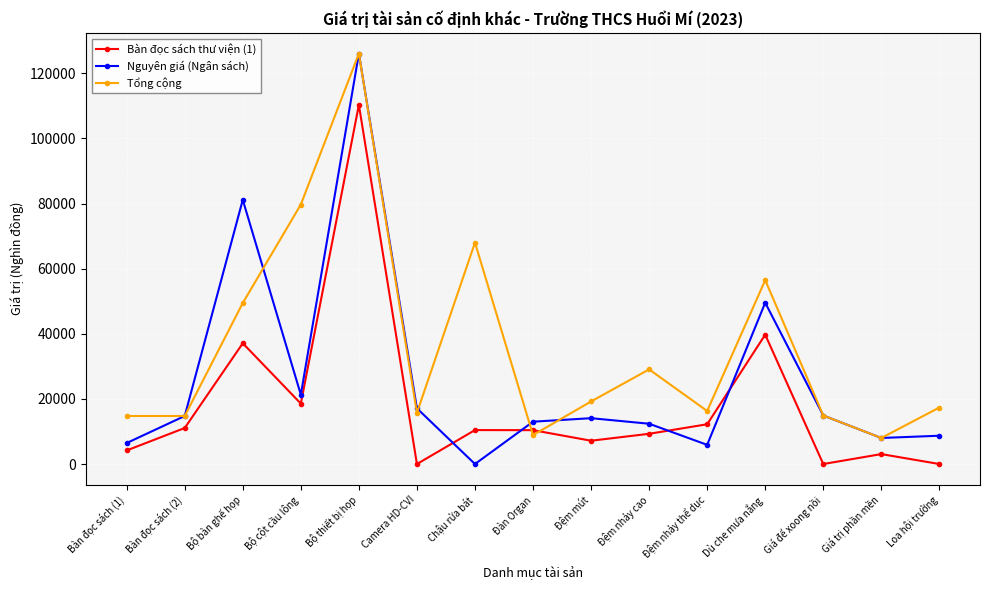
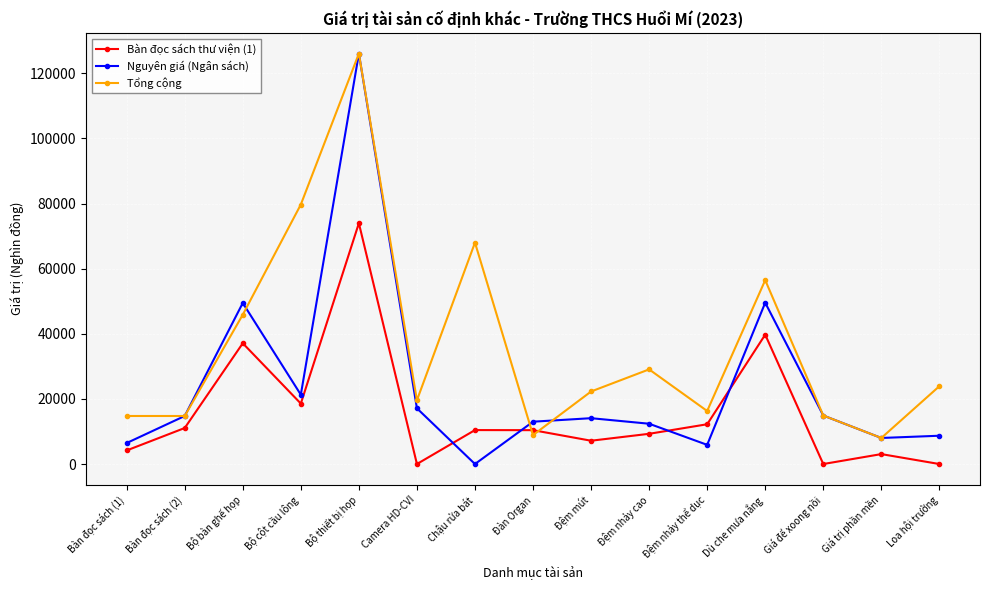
Nguyên giá (Ngân sách), Bộ bàn ghế họp: 81000 -> 49000
Tổng cộng, Bộ bàn ghế họp: 49000 -> 46000
Bàn đọc sách thư viện (1), Bộ thiết bị họp: 110000 -> 74000
Tổng cộng, Camera HD-CVI: 16000 -> 20000
Tổng cộng, Đệm mút: 19000 -> 22000
Tổng cộng, Loa hội trường: 17000 -> 24000
